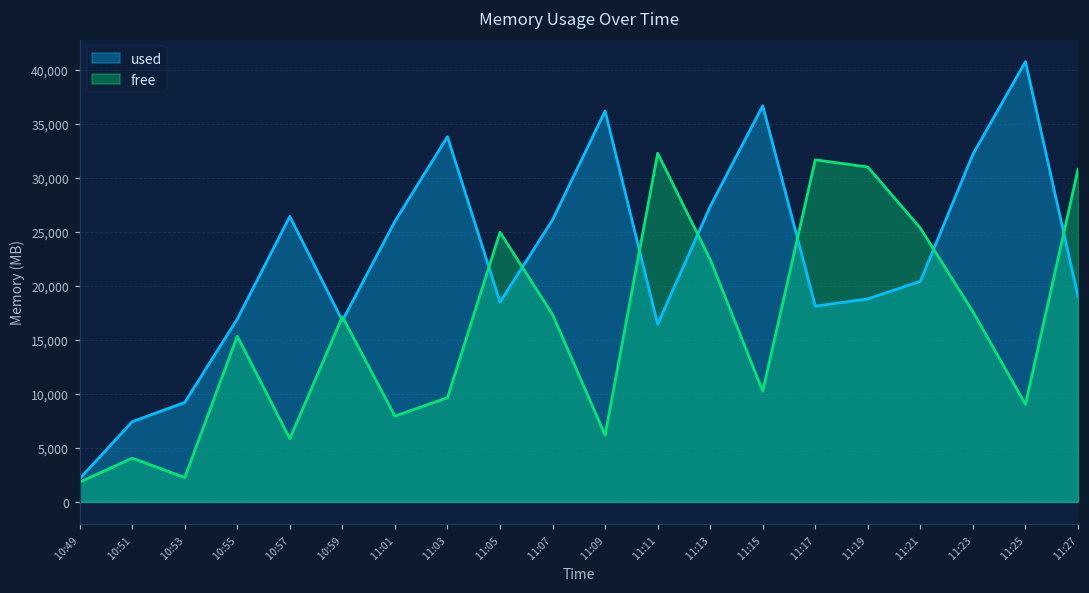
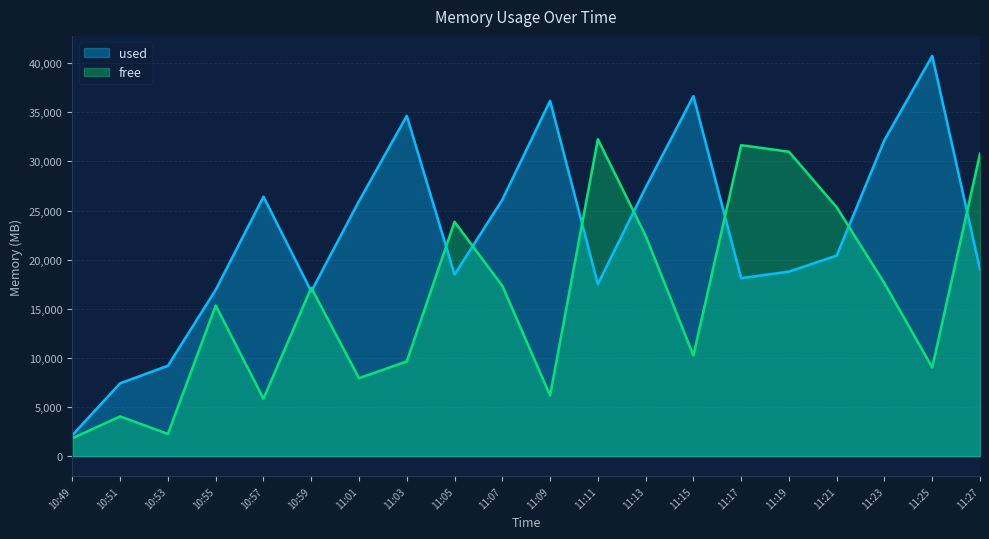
used, 11:03: 34,000 -> 35,000
free, 11:05: 25,000 -> 24,000
used, 11:11: 16,000 -> 18,000
